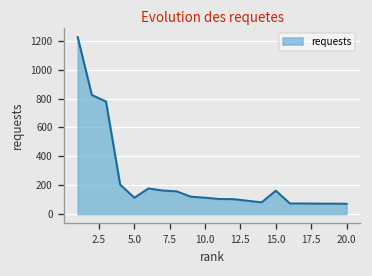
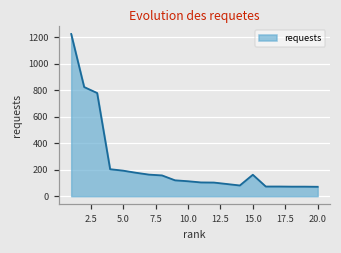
5.0: 110 -> 190
